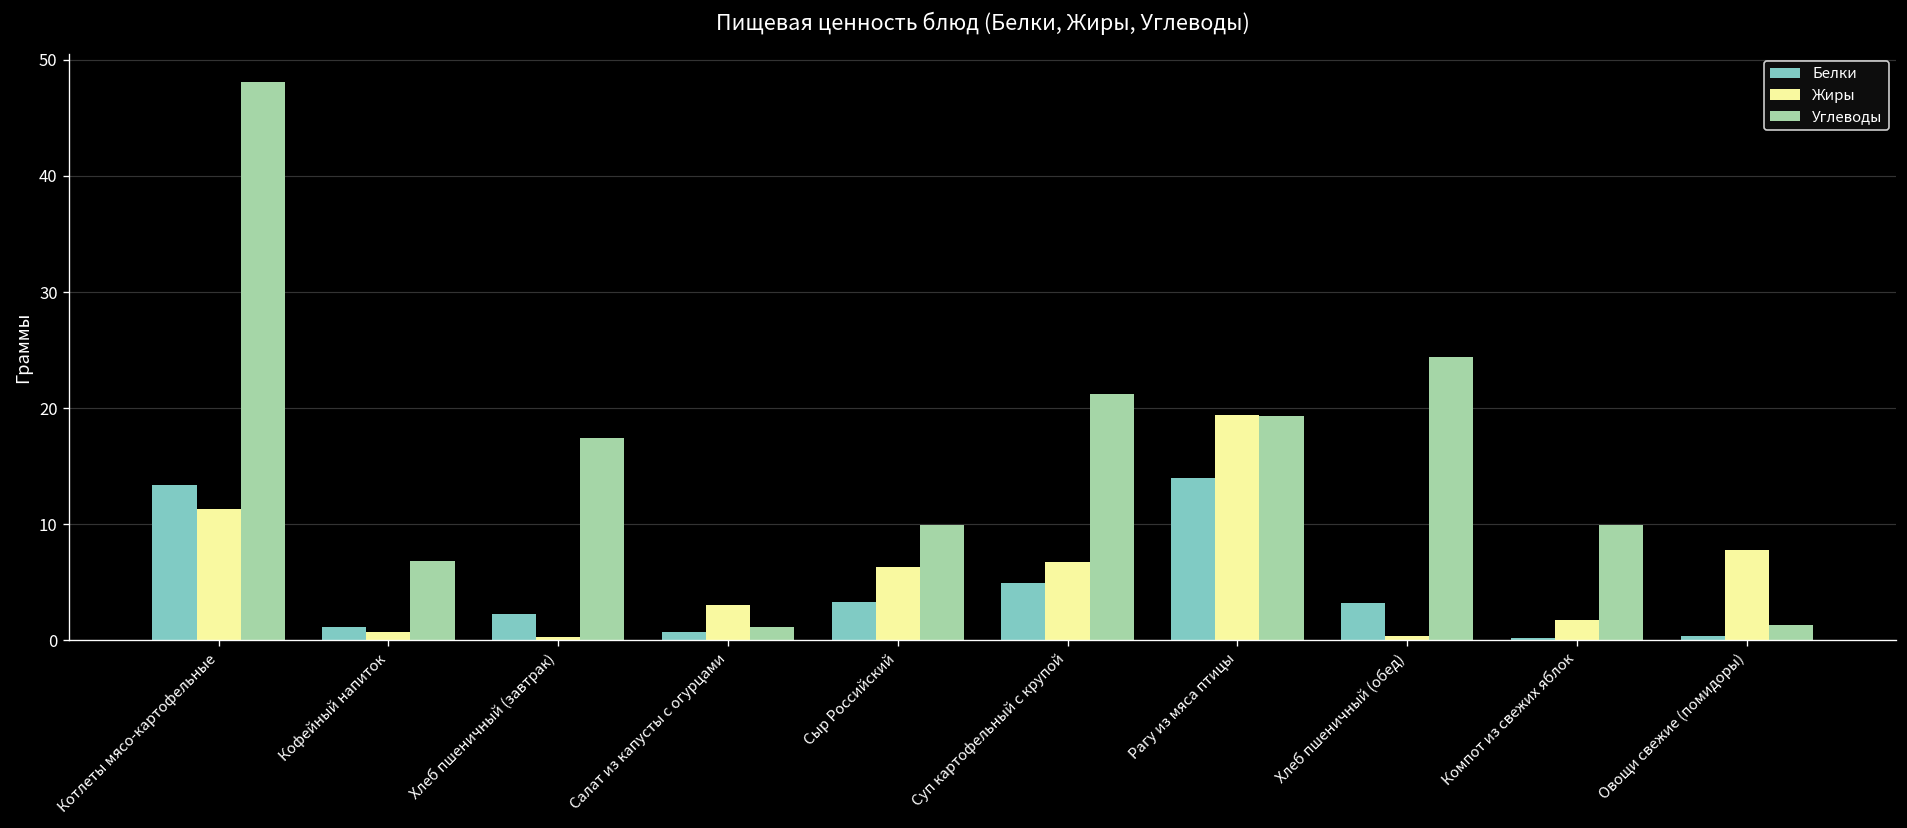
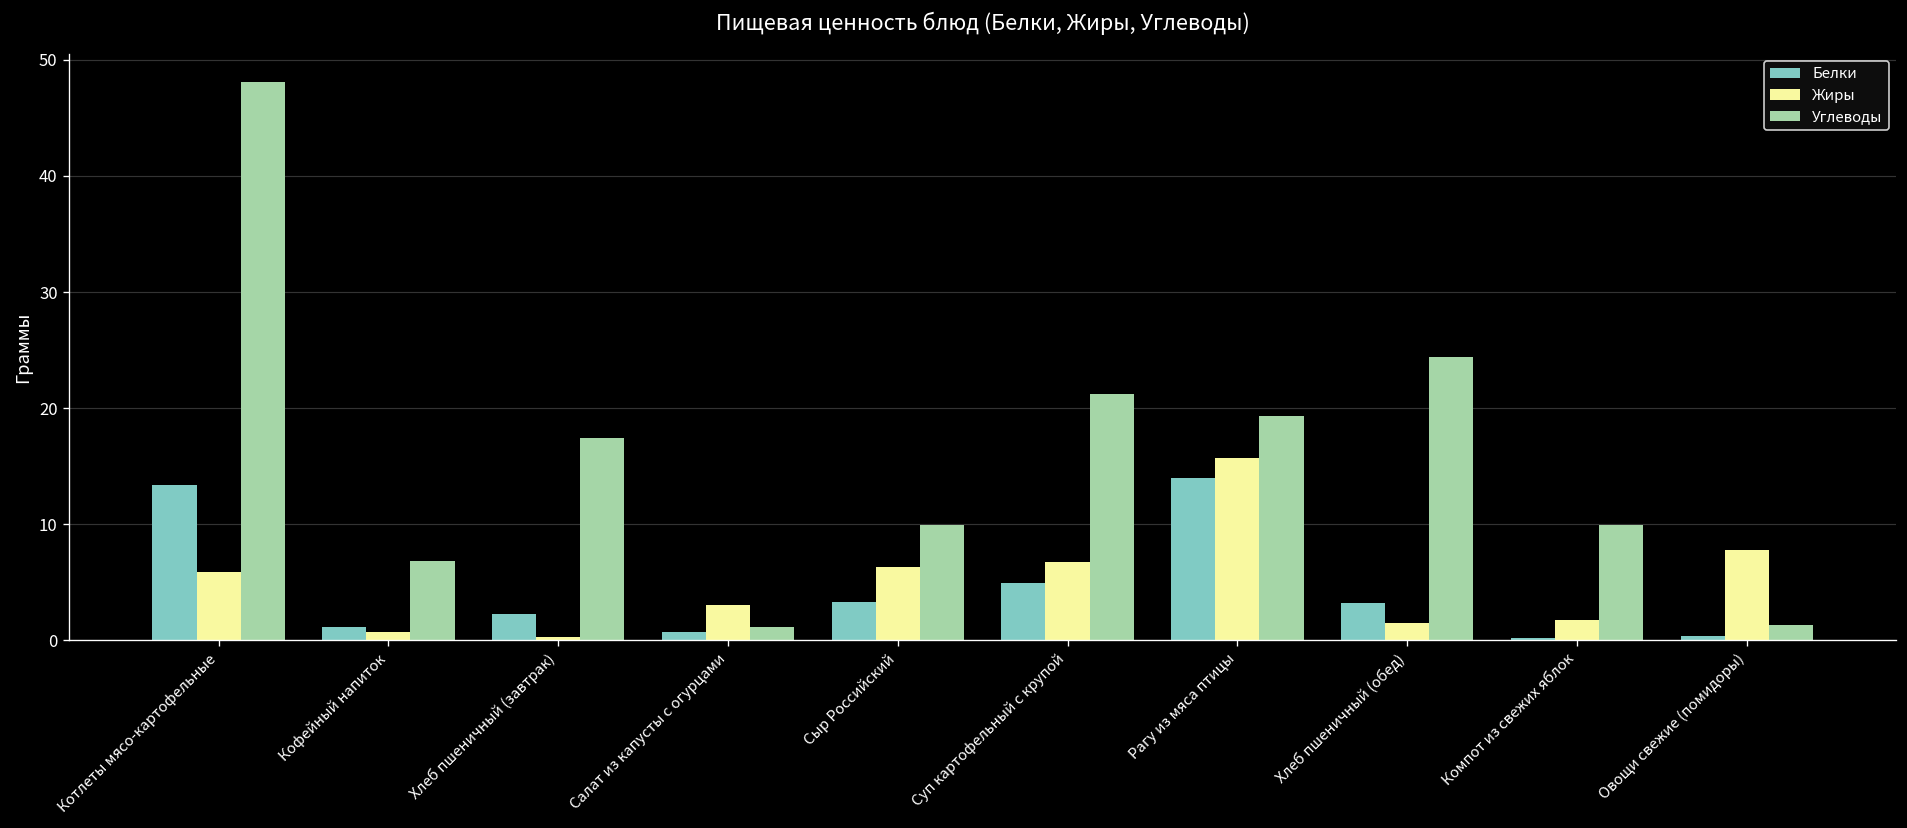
Жиры, Котлеты мясо-картофельные: 11 -> 6
Жиры, Рагу из мяса птицы: 19 -> 16
Жиры, Хлеб пшеничный (обед): 0 -> 1
